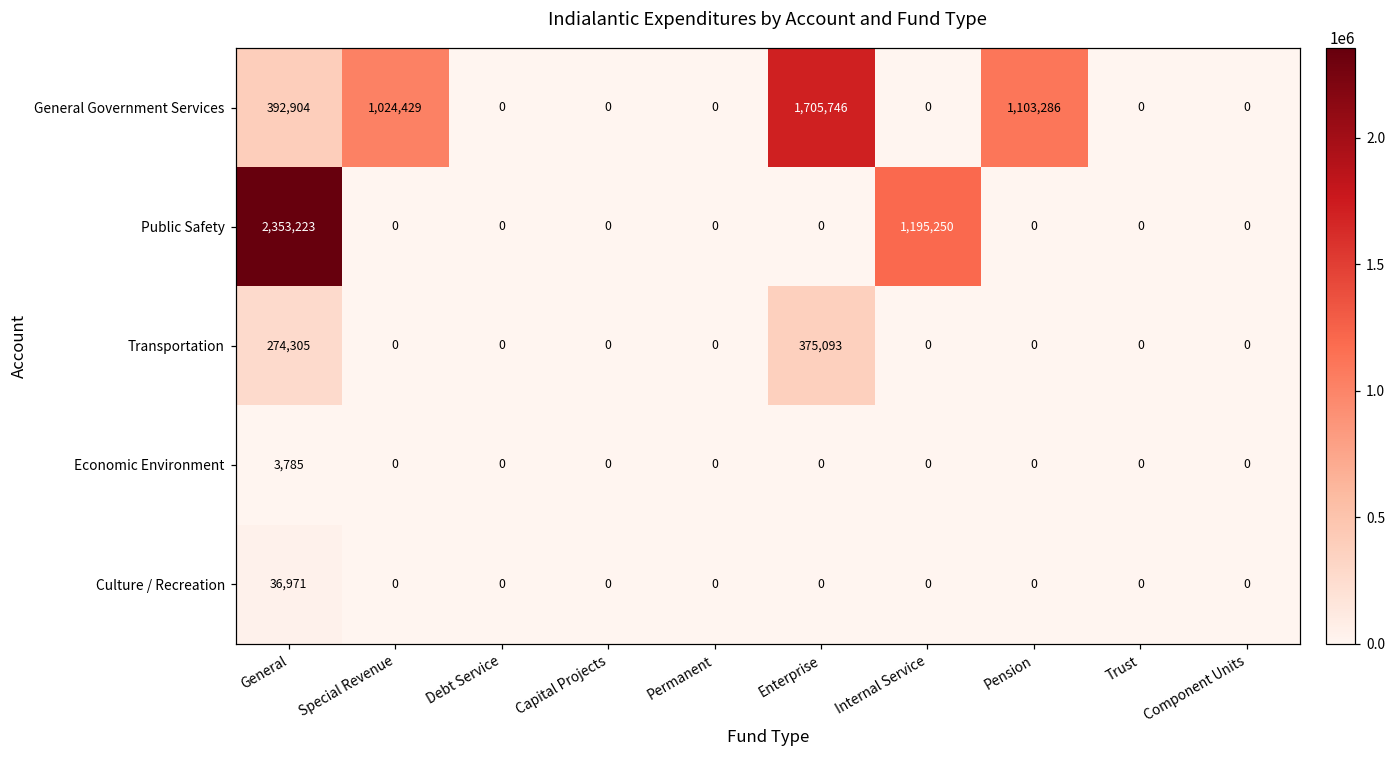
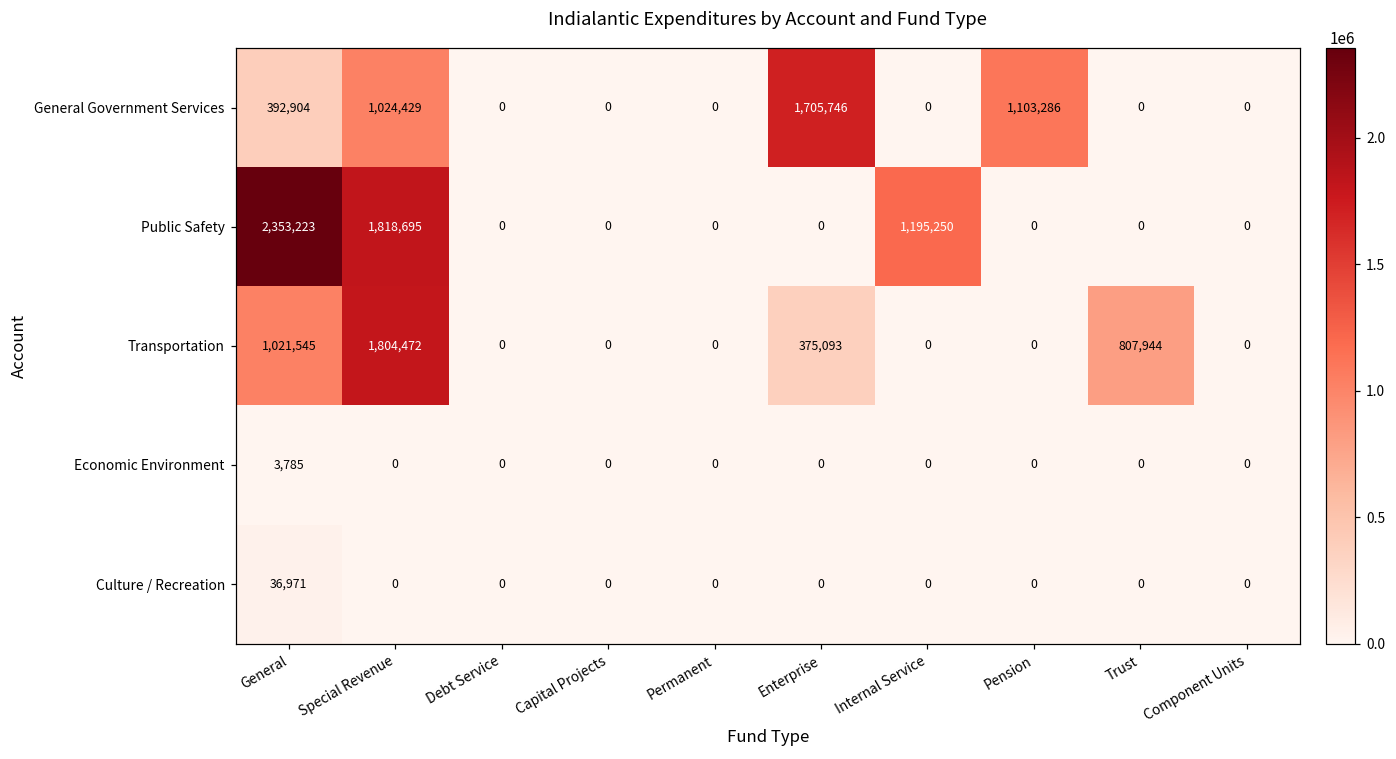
Public Safety, Special Revenue: 0 -> 1,818,695
Transportation, General: 274,305 -> 1,021,545
Transportation, Special Revenue: 0 -> 1,804,472
Transportation, Trust: 0 -> 807,944
